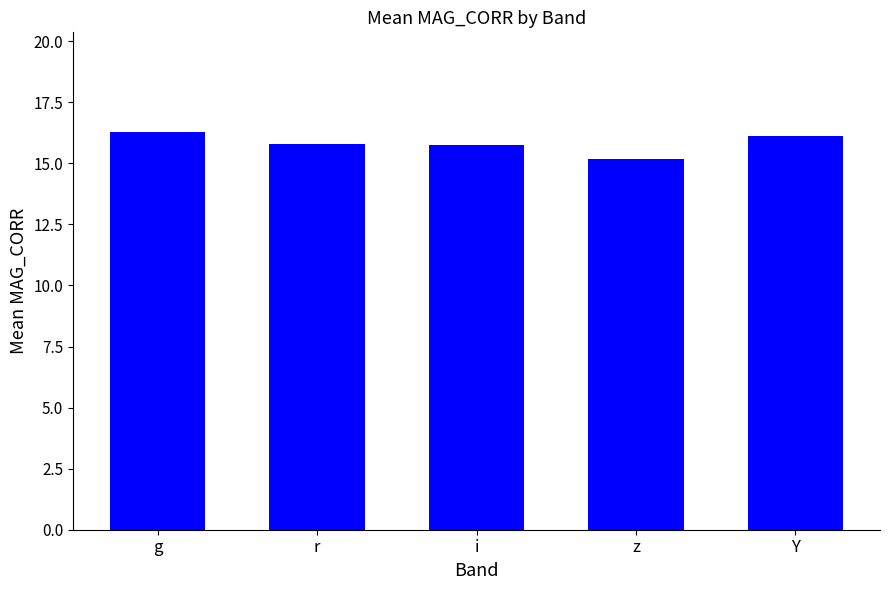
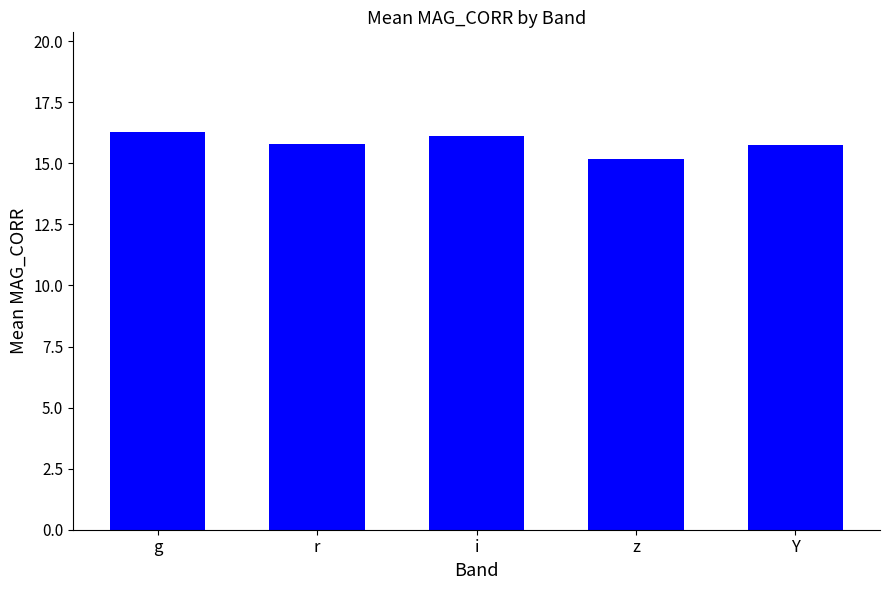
i: 15.7 -> 16.1
Y: 16.1 -> 15.8
